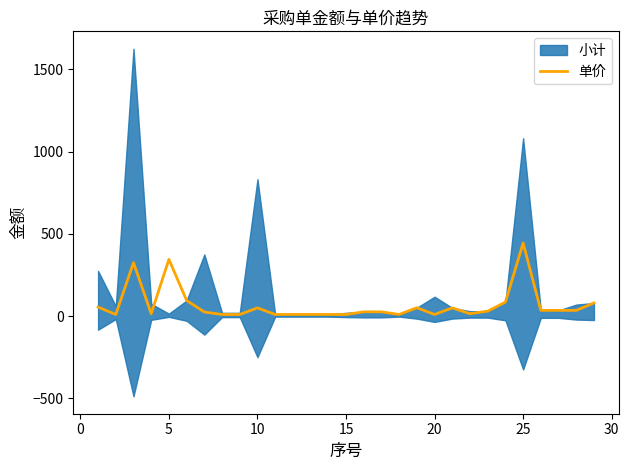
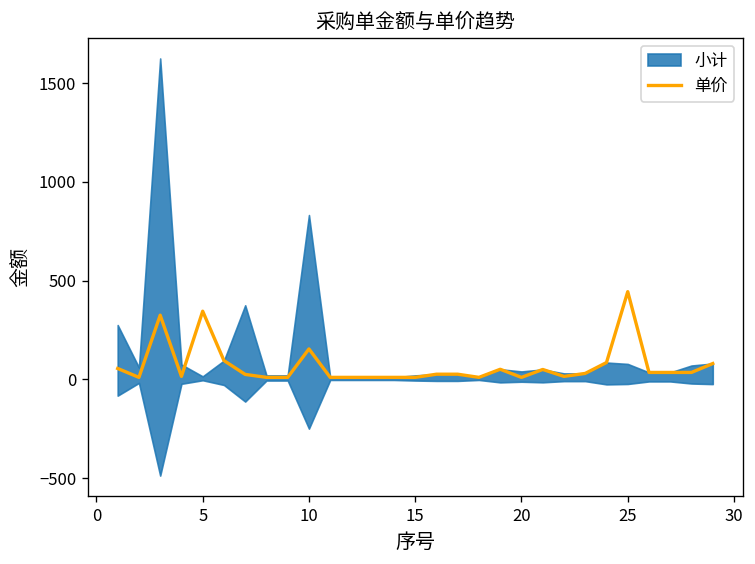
单价, 10: 50 -> 150
小计, 20: 120 -> 40
小计, 25: 1080 -> 80
